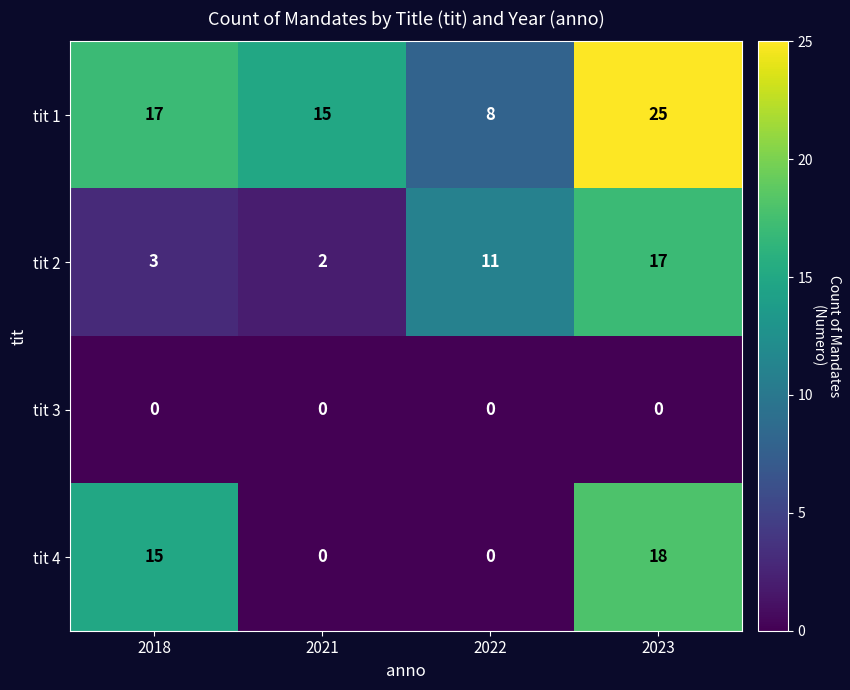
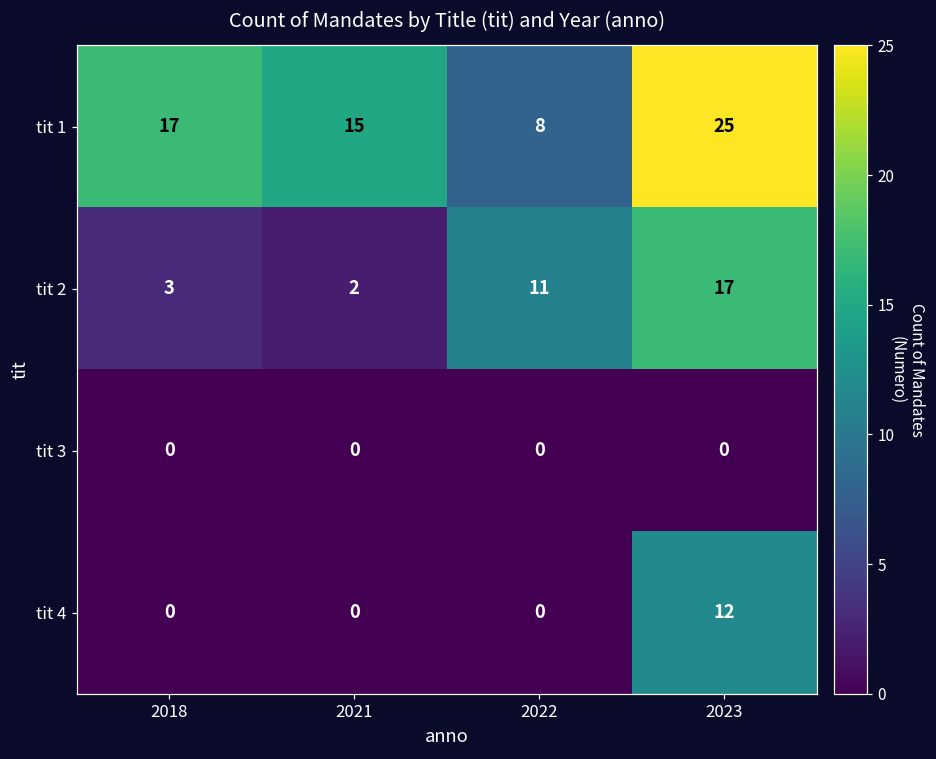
tit 4, 2018: 15 -> 0
tit 4, 2023: 18 -> 12
